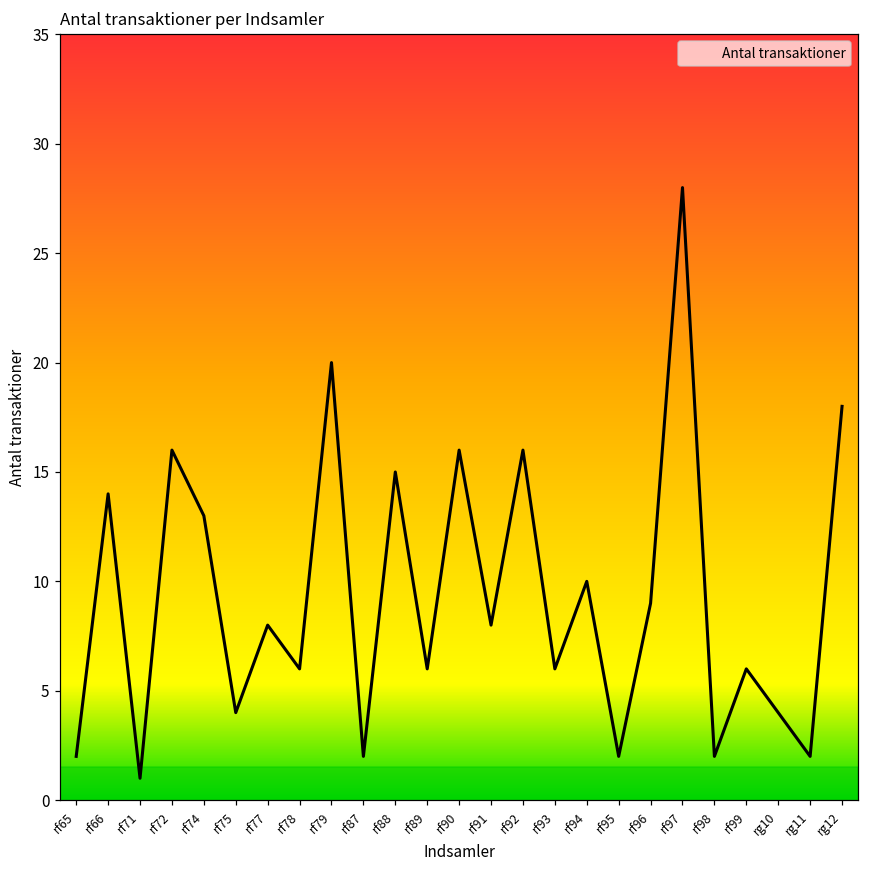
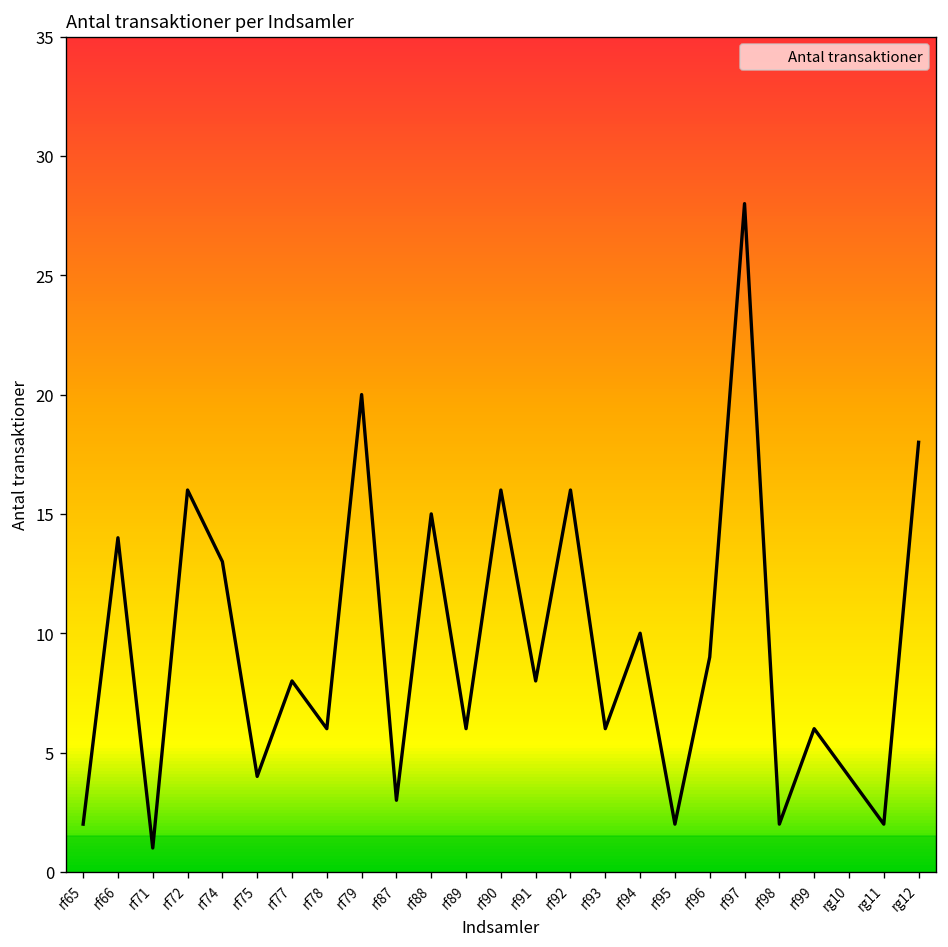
rf87: 2 -> 3
